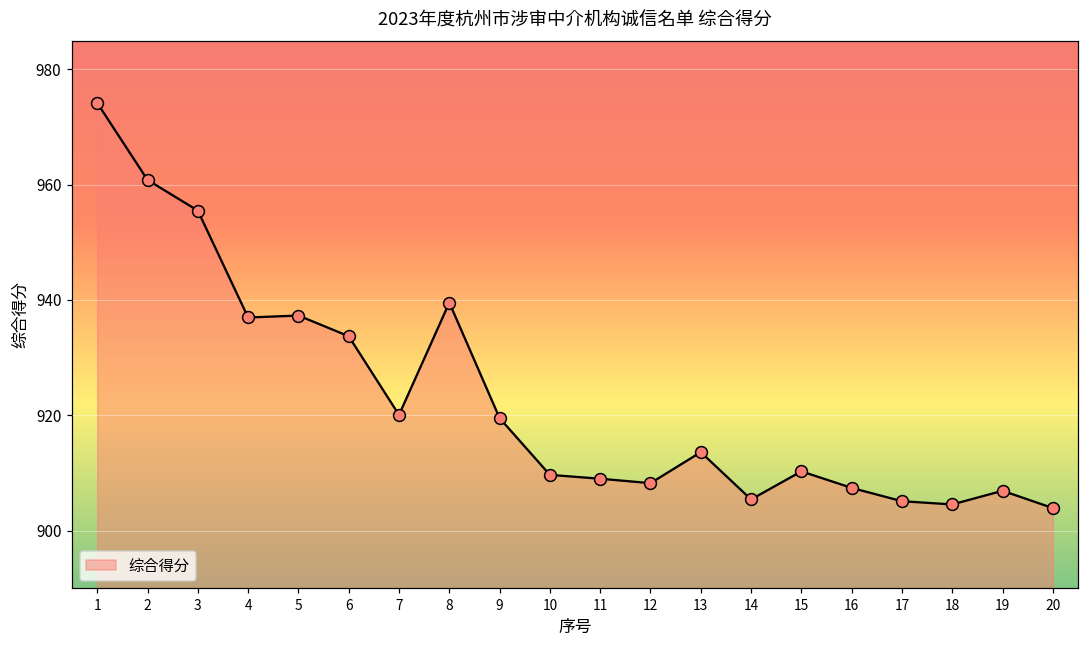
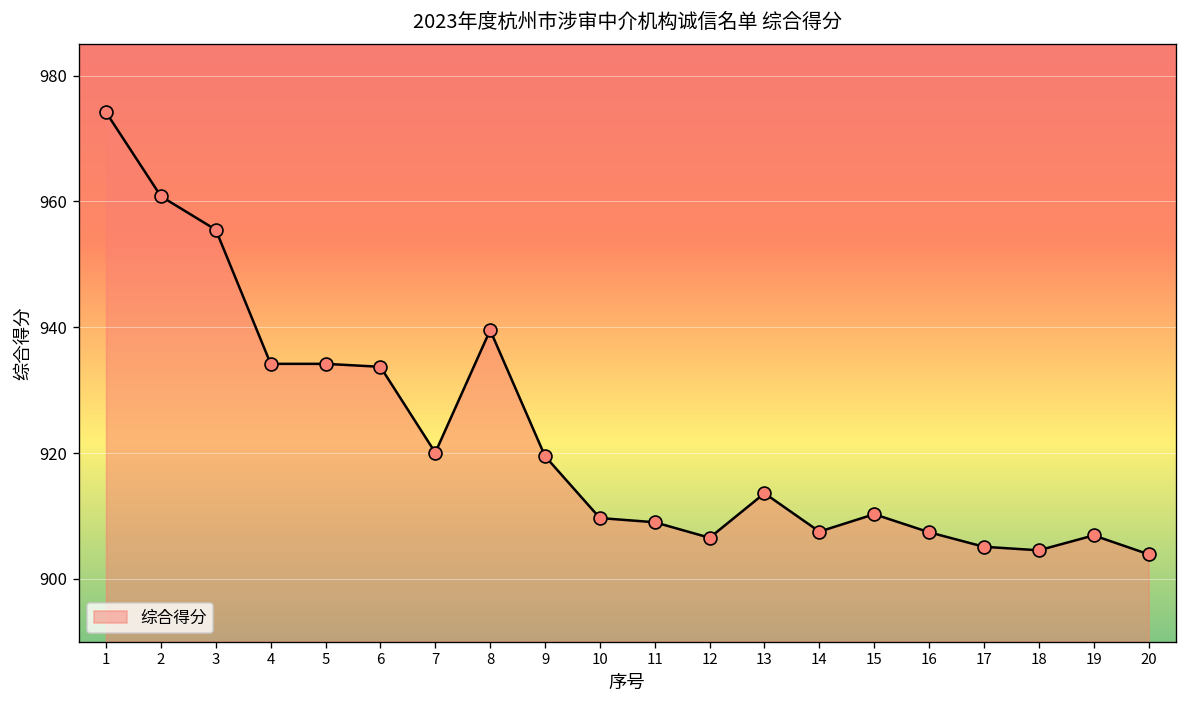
4: 937 -> 934
5: 937 -> 934
12: 908 -> 907
14: 905 -> 908
